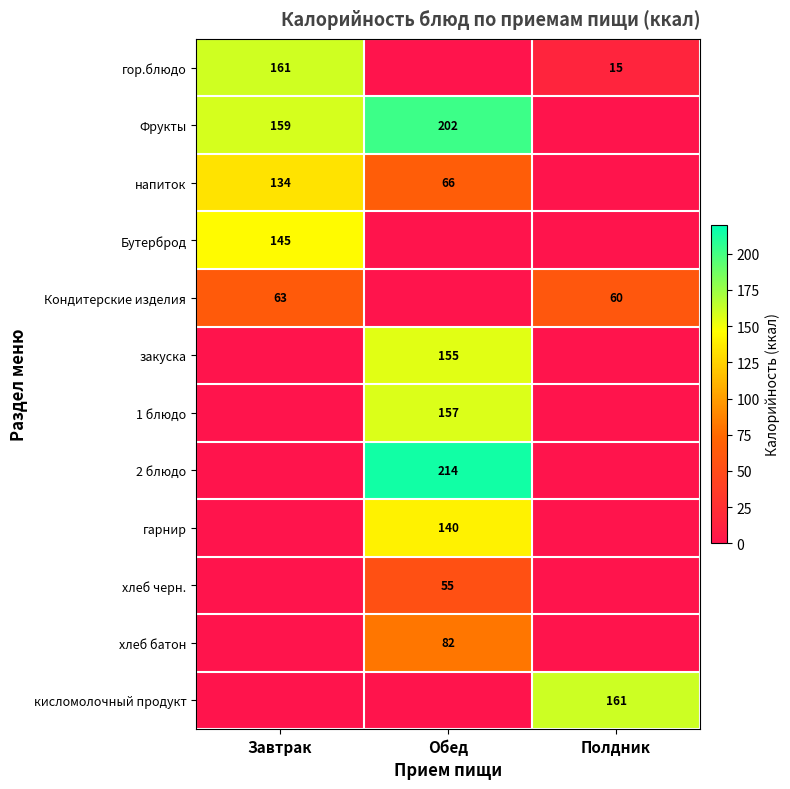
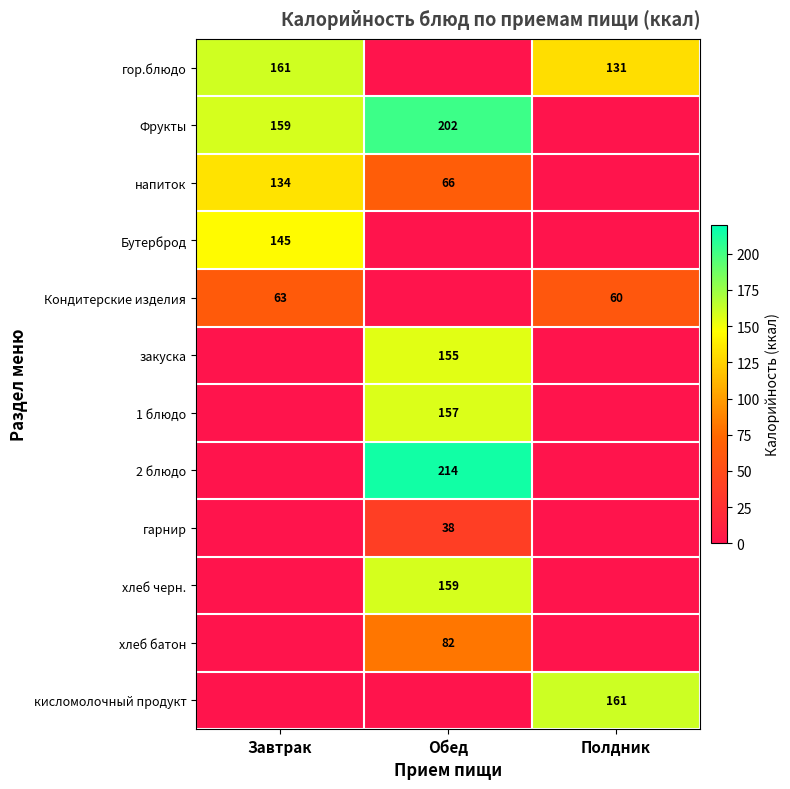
гор.блюдо, Полдник: 15 -> 131
гарнир, Обед: 140 -> 38
хлеб черн., Обед: 55 -> 159
